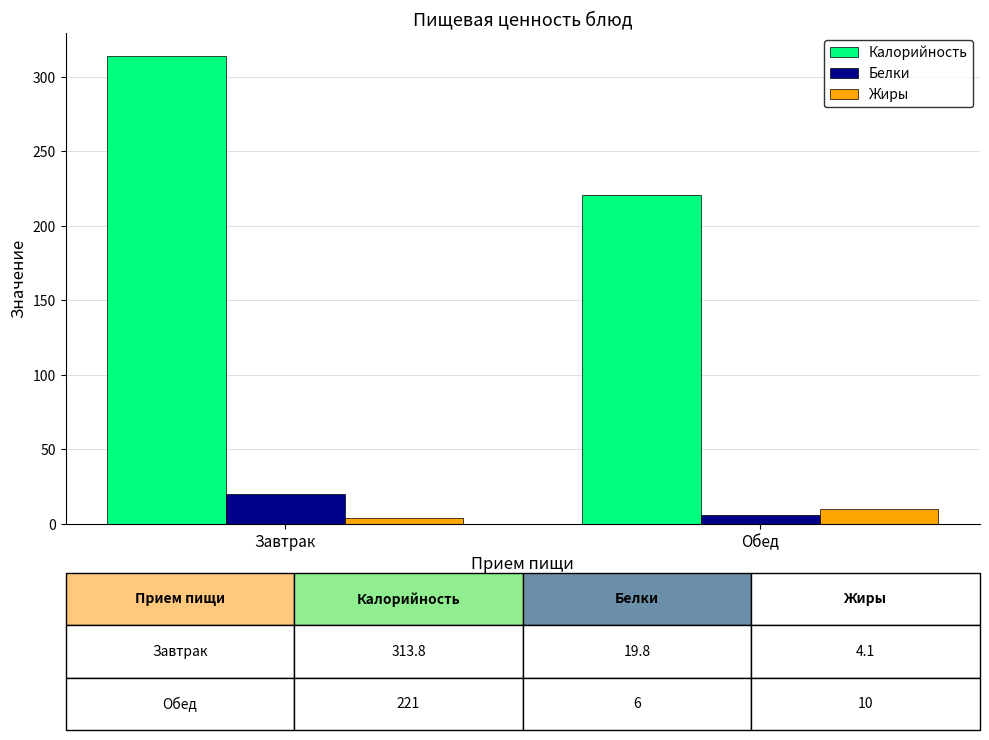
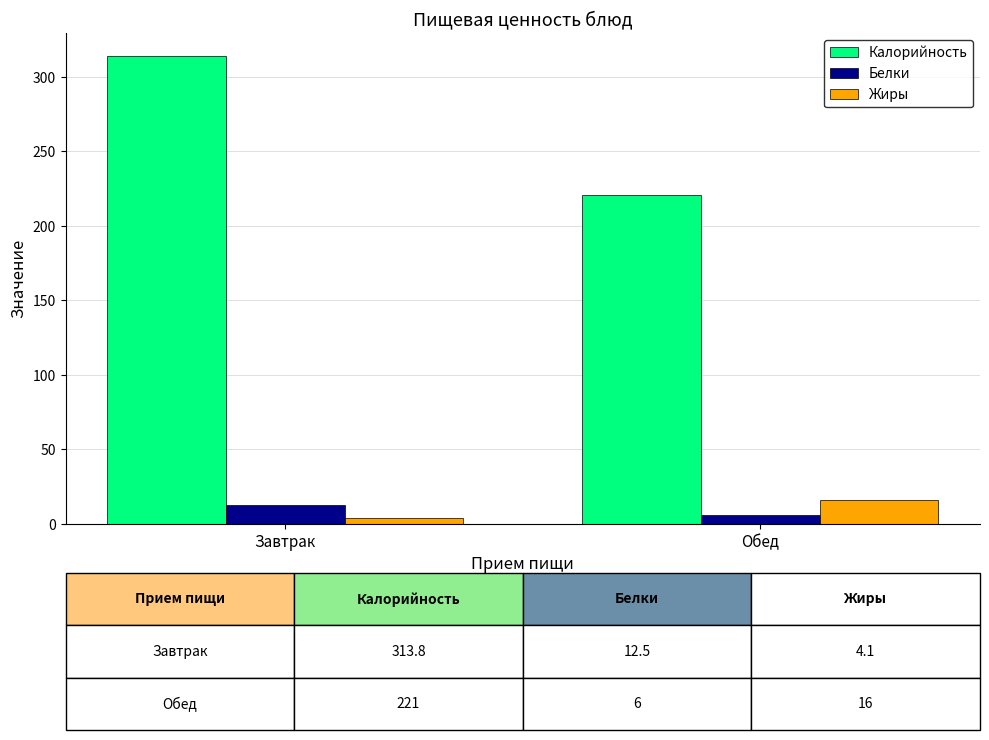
Белки, Завтрак: 19.8 -> 12.5
Жиры, Обед: 10 -> 16
